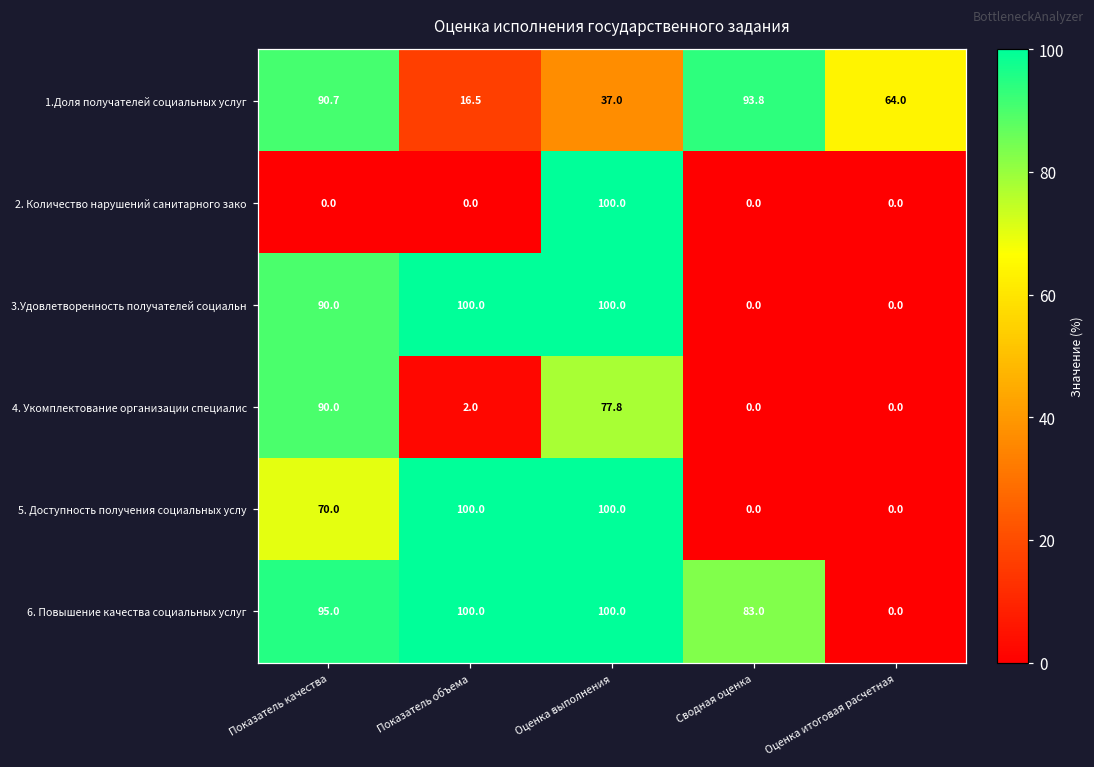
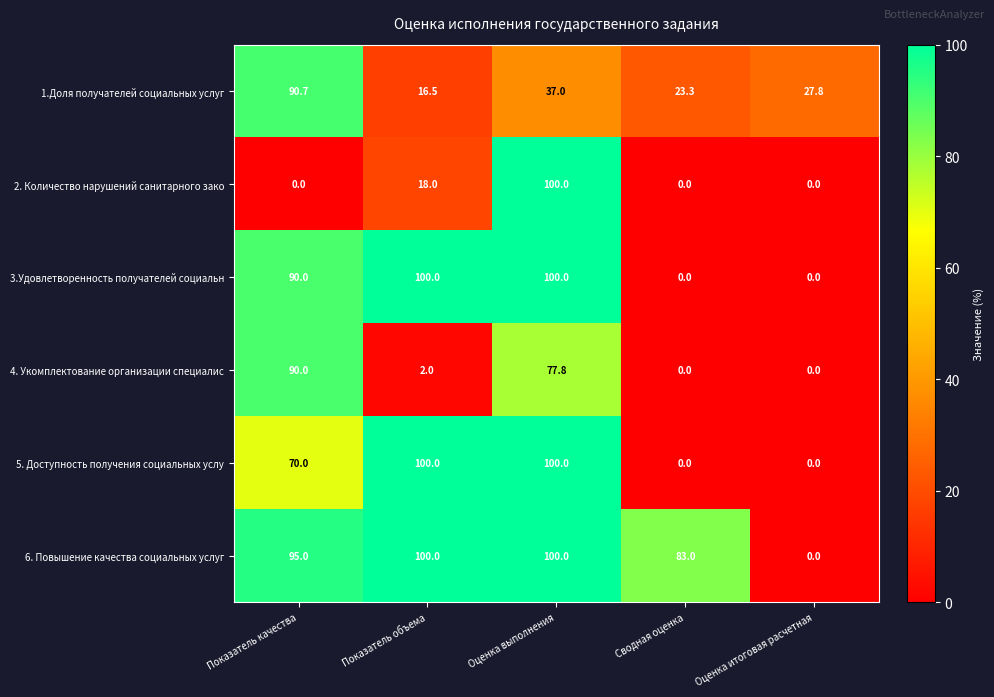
1.Доля получателей социальных услуг, Сводная оценка: 93.8 -> 23.3
1.Доля получателей социальных услуг, Оценка итоговая расчетная: 64.0 -> 27.8
2. Количество нарушений санитарного зако, Показатель объема: 0.0 -> 18.0
